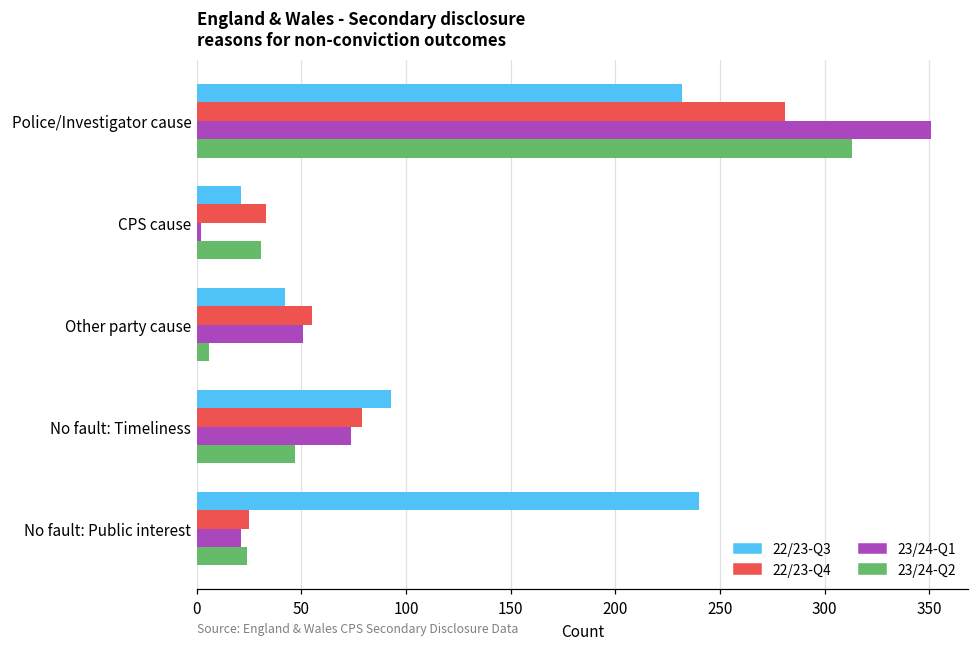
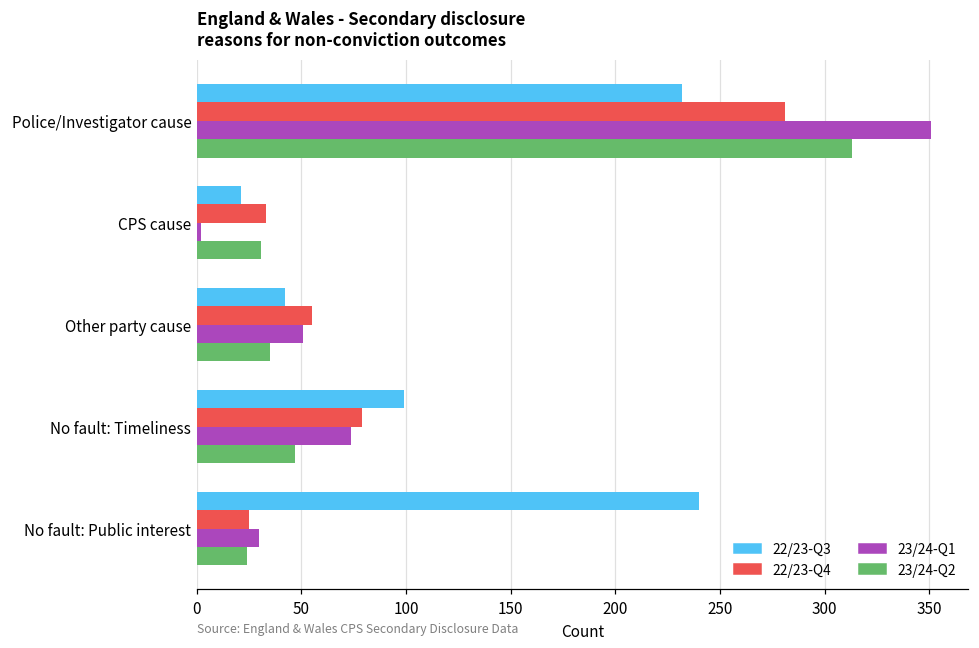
23/24-Q2, Other party cause: 6 -> 35
22/23-Q3, No fault: Timeliness: 93 -> 99
23/24-Q1, No fault: Public interest: 21 -> 30
